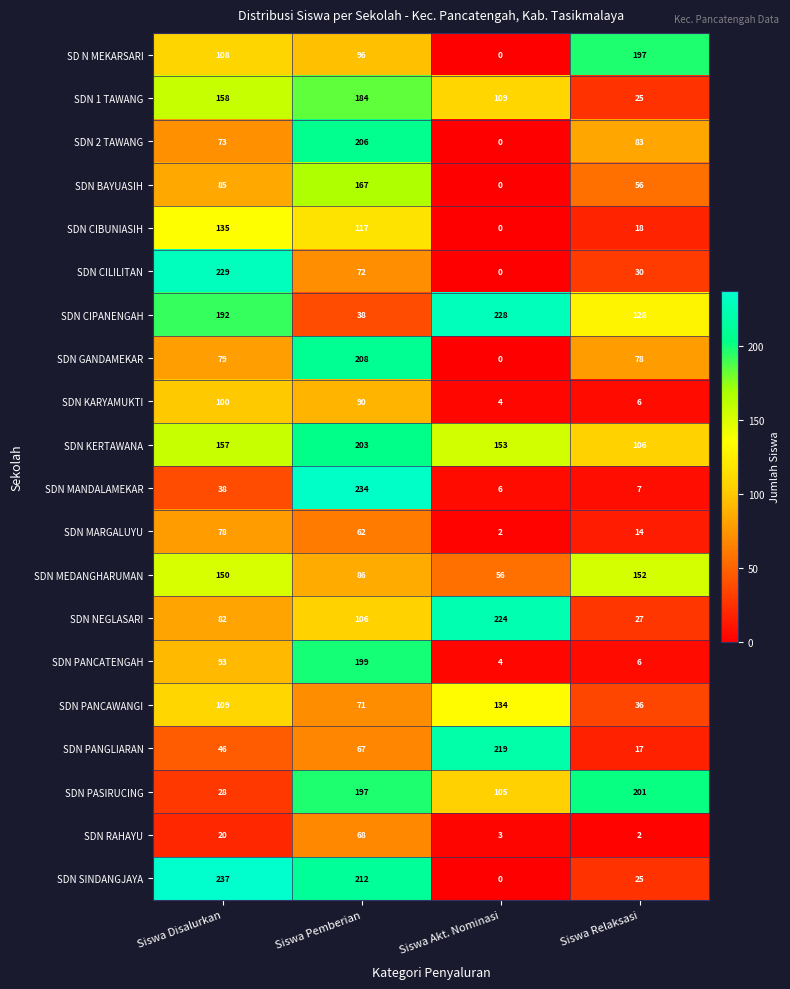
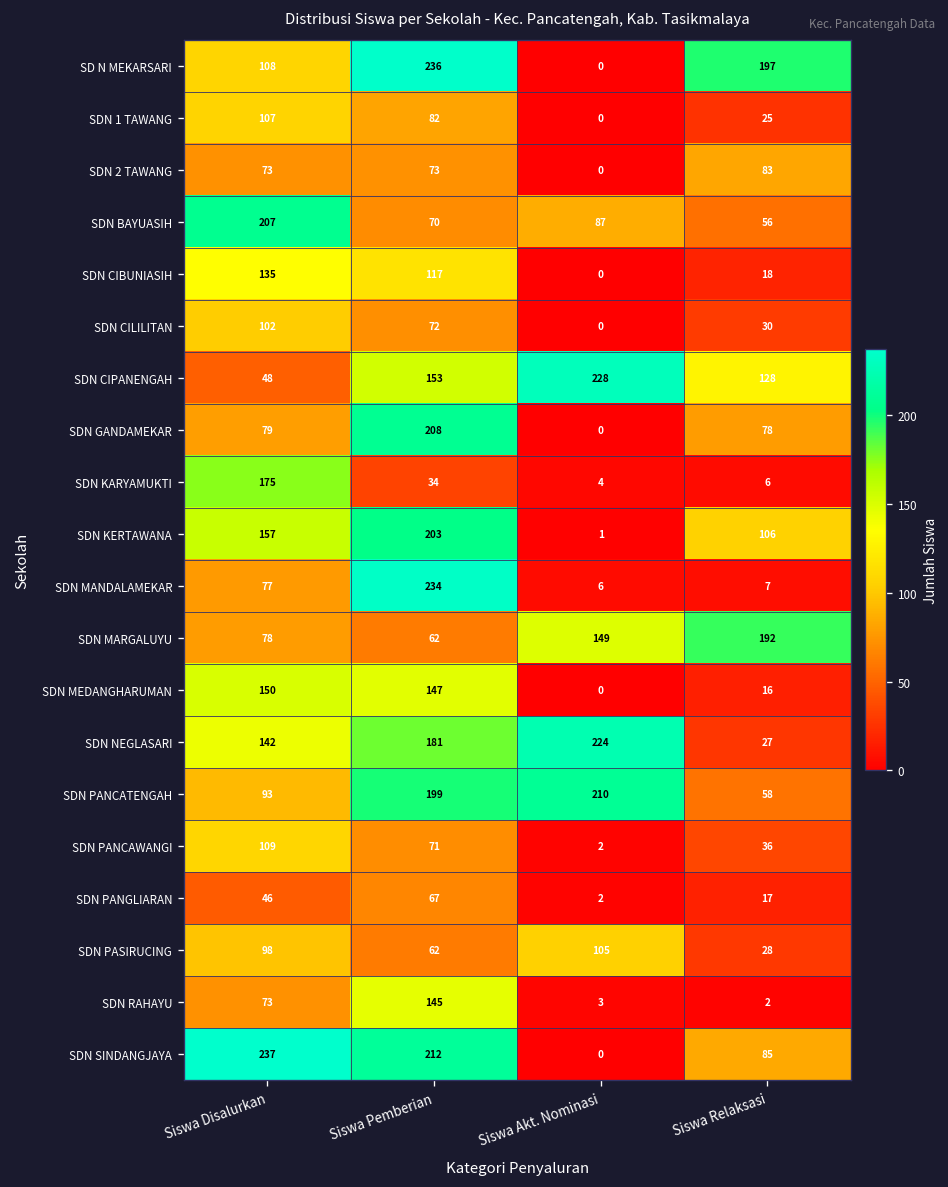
SD N MEKARSARI, Siswa Pemberian: 96 -> 236
SDN 1 TAWANG, Siswa Disalurkan: 158 -> 107
SDN 1 TAWANG, Siswa Pemberian: 184 -> 82
SDN 1 TAWANG, Siswa Akt. Nominasi: 109 -> 0
SDN 2 TAWANG, Siswa Pemberian: 206 -> 73
SDN BAYUASIH, Siswa Disalurkan: 85 -> 207
SDN BAYUASIH, Siswa Pemberian: 167 -> 70
SDN BAYUASIH, Siswa Akt. Nominasi: 0 -> 87
SDN CILILITAN, Siswa Disalurkan: 229 -> 102
SDN CIPANENGAH, Siswa Disalurkan: 192 -> 48
SDN CIPANENGAH, Siswa Pemberian: 38 -> 153
SDN KARYAMUKTI, Siswa Disalurkan: 100 -> 175
SDN KARYAMUKTI, Siswa Pemberian: 90 -> 34
SDN KERTAWANA, Siswa Akt. Nominasi: 153 -> 1
SDN MANDALAMEKAR, Siswa Disalurkan: 38 -> 77
SDN MARGALUYU, Siswa Akt. Nominasi: 2 -> 149
SDN MARGALUYU, Siswa Relaksasi: 14 -> 192
SDN MEDANGHARUMAN, Siswa Pemberian: 86 -> 147
SDN MEDANGHARUMAN, Siswa Akt. Nominasi: 56 -> 0
SDN MEDANGHARUMAN, Siswa Relaksasi: 152 -> 16
SDN NEGLASARI, Siswa Disalurkan: 82 -> 142
SDN NEGLASARI, Siswa Pemberian: 106 -> 181
SDN PANCATENGAH, Siswa Akt. Nominasi: 4 -> 210
SDN PANCATENGAH, Siswa Relaksasi: 6 -> 58
SDN PANCAWANGI, Siswa Akt. Nominasi: 134 -> 2
SDN PANGLIARAN, Siswa Akt. Nominasi: 219 -> 2
SDN PASIRUCING, Siswa Disalurkan: 28 -> 98
SDN PASIRUCING, Siswa Pemberian: 197 -> 62
SDN PASIRUCING, Siswa Relaksasi: 201 -> 28
SDN RAHAYU, Siswa Disalurkan: 20 -> 73
SDN RAHAYU, Siswa Pemberian: 68 -> 145
SDN SINDANGJAYA, Siswa Relaksasi: 25 -> 85
